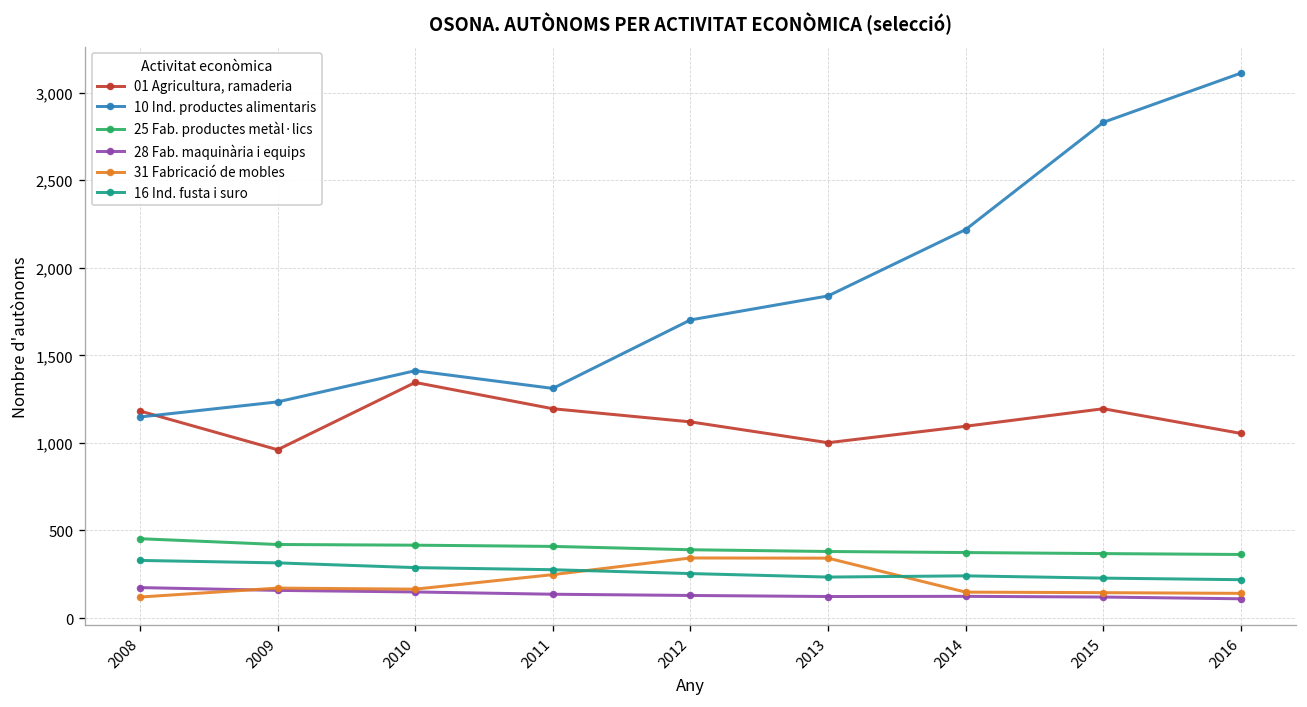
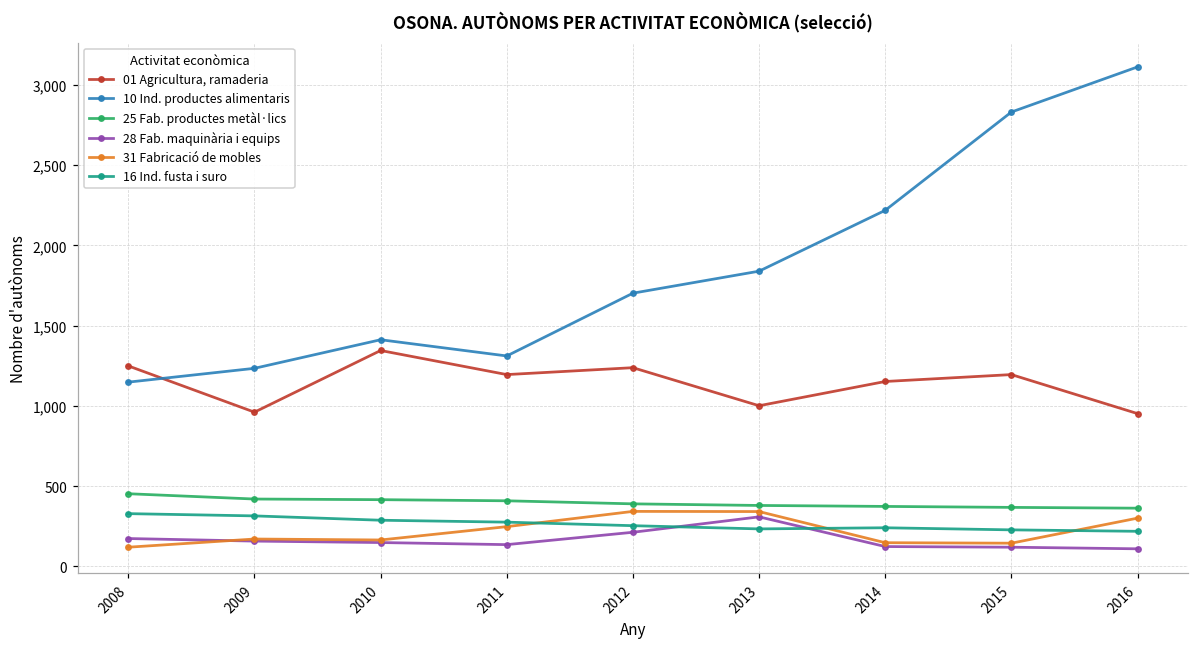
01 Agricultura, ramaderia, 2008: 1,180 -> 1,250
01 Agricultura, ramaderia, 2012: 1,120 -> 1,240
28 Fab. maquinària i equips, 2012: 130 -> 210
28 Fab. maquinària i equips, 2013: 120 -> 310
01 Agricultura, ramaderia, 2014: 1,100 -> 1,150
01 Agricultura, ramaderia, 2016: 1,050 -> 950
31 Fabricació de mobles, 2016: 140 -> 300
